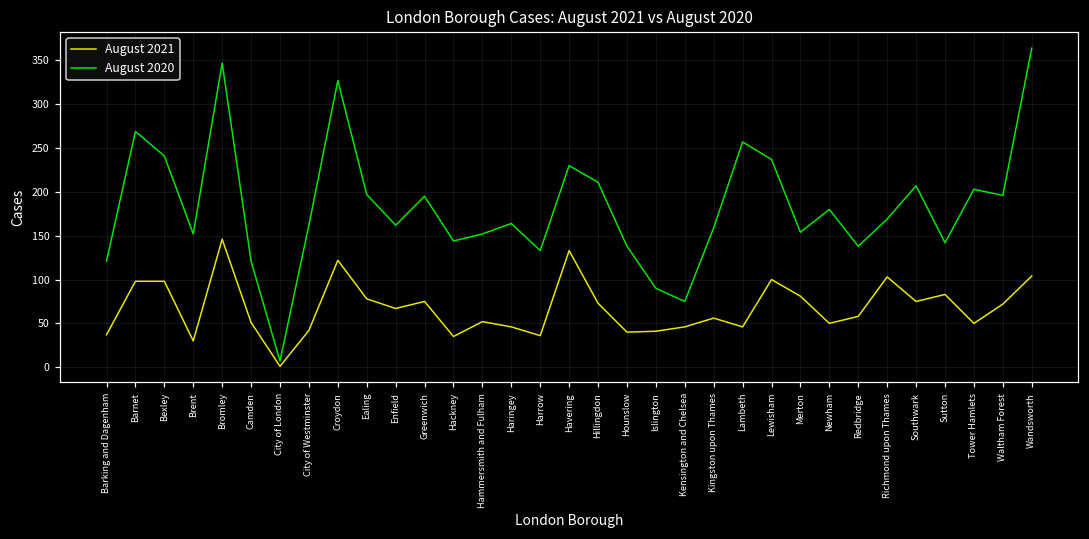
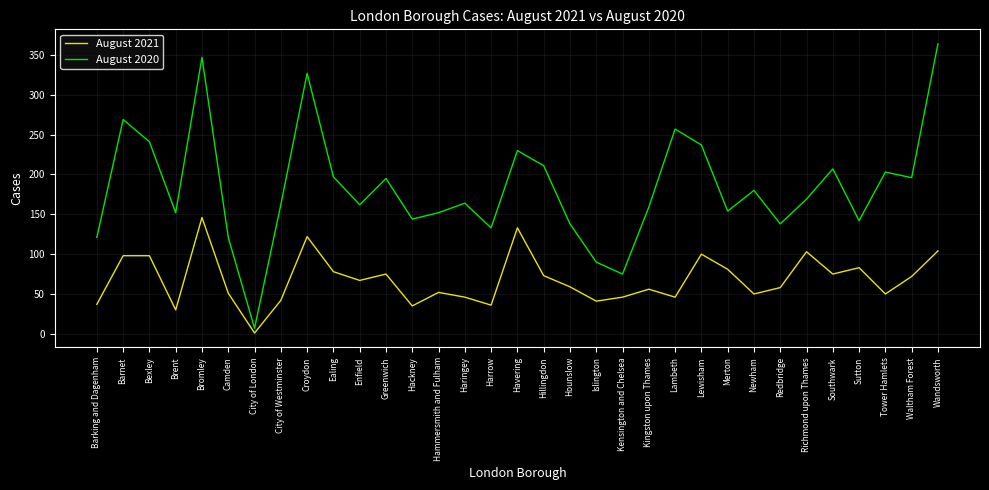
August 2021, Hounslow: 40 -> 60
